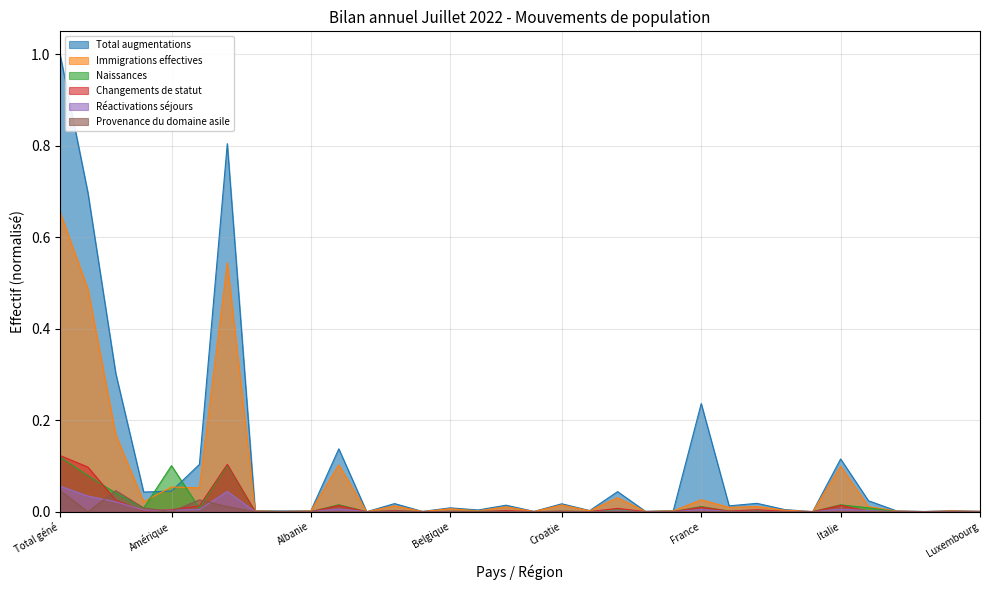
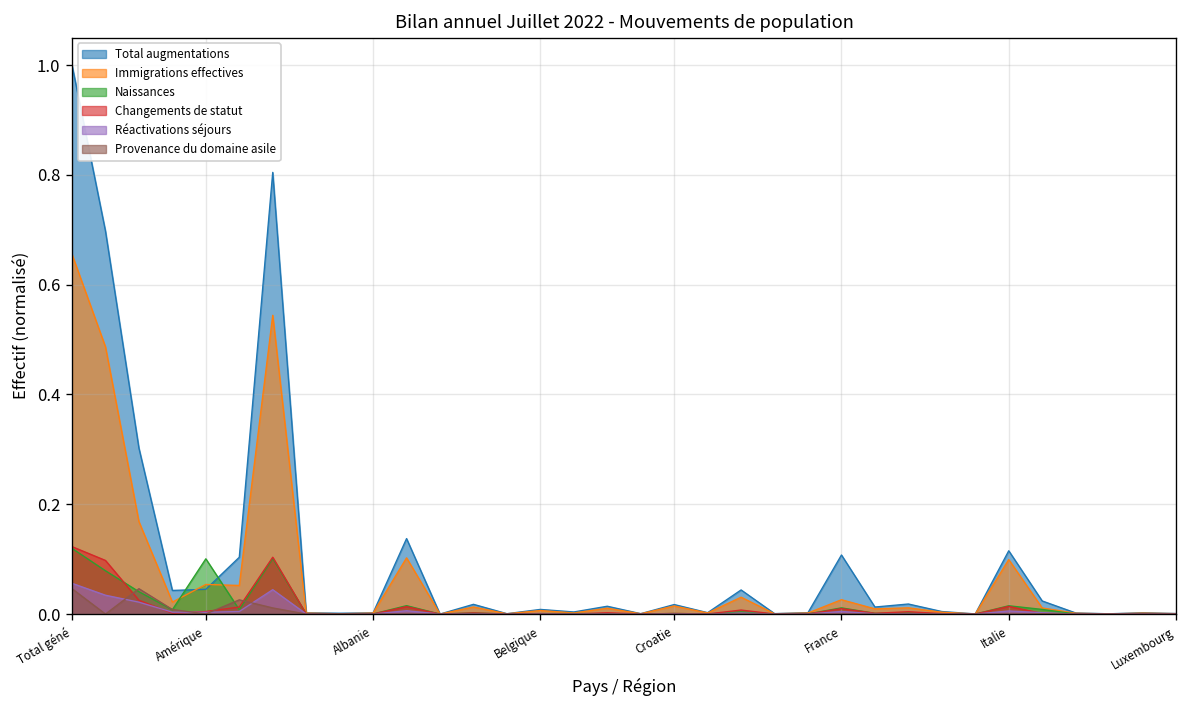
Total augmentations, France: 0.24 -> 0.11
